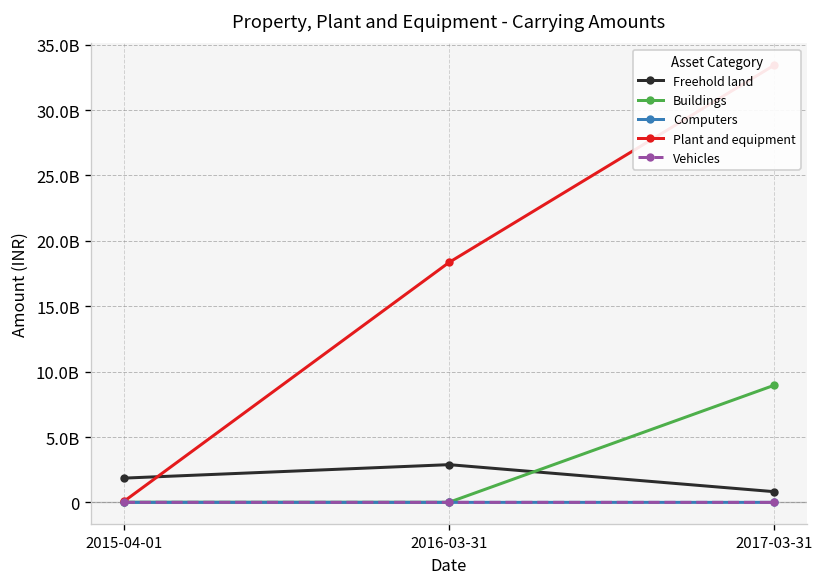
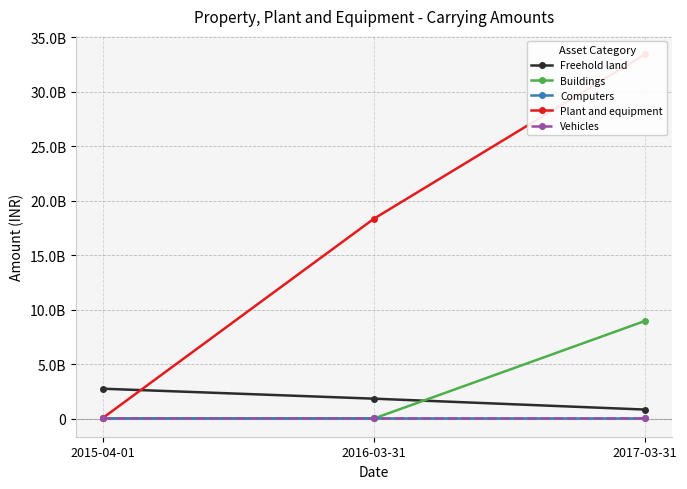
Freehold land, 2015-04-01: 1900000000 -> 2700000000
Freehold land, 2016-03-31: 2900000000 -> 1800000000
